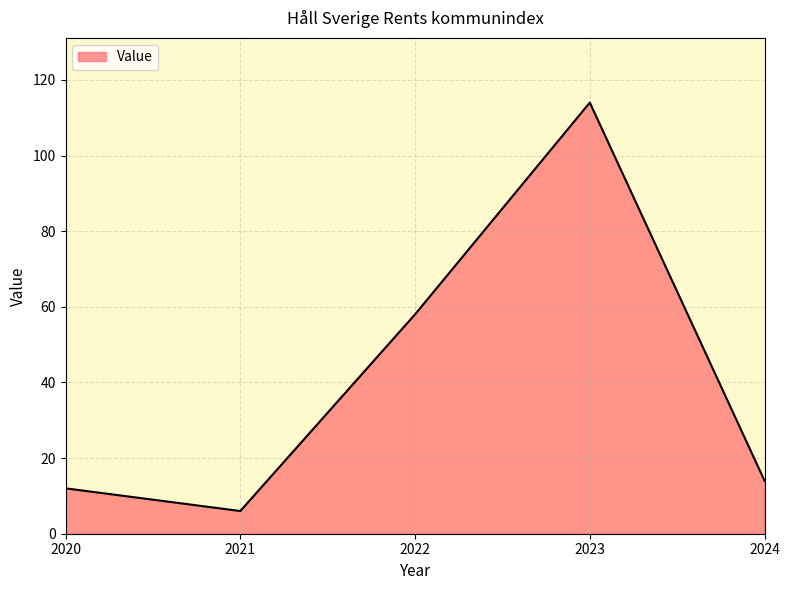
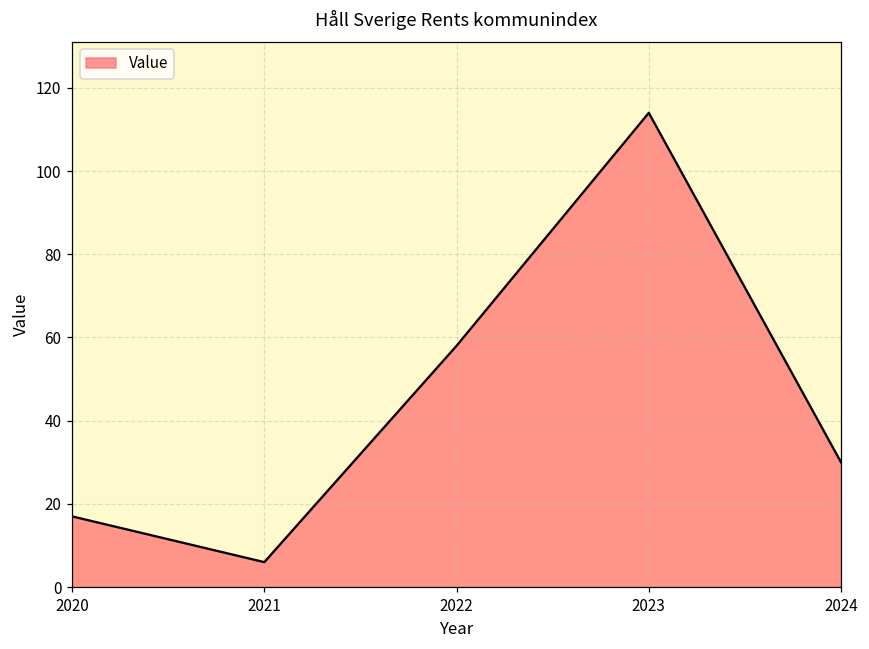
2020: 12 -> 17
2024: 14 -> 30
